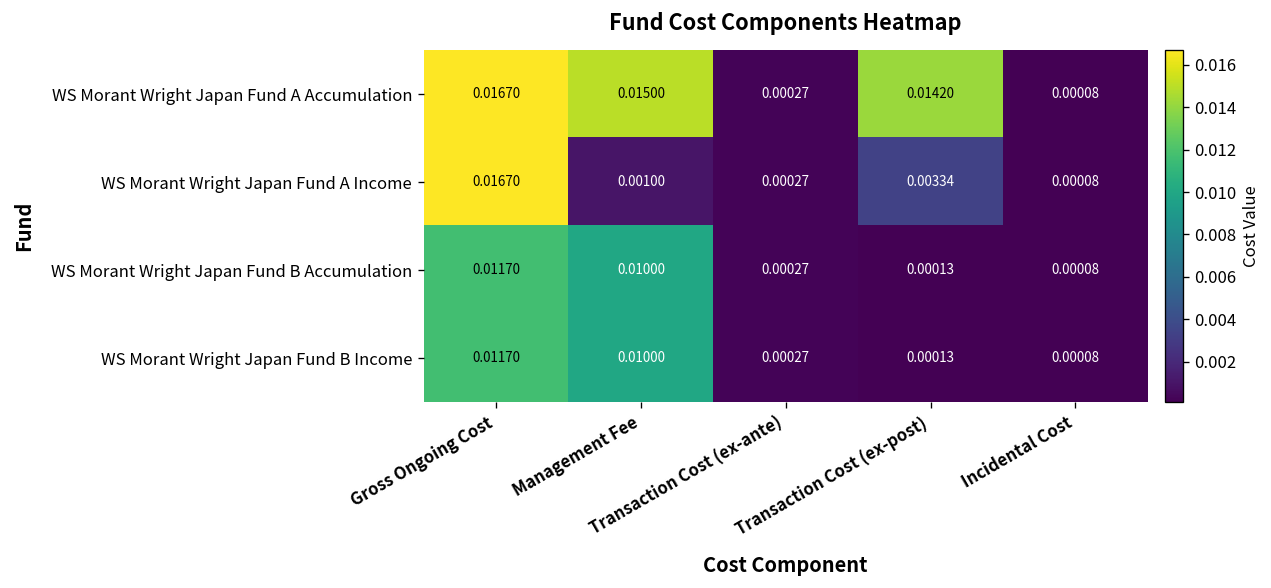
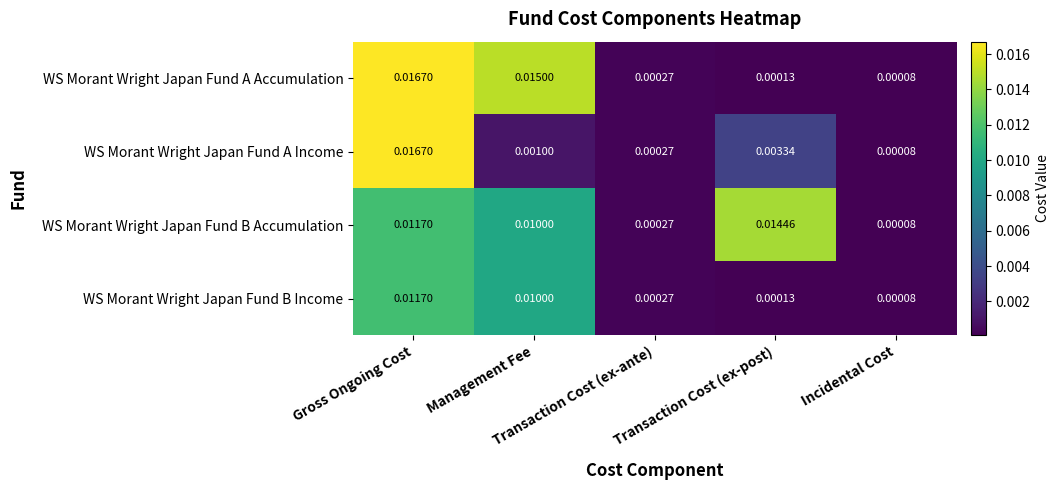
WS Morant Wright Japan Fund A Accumulation, Transaction Cost (ex-post): 0.01420 -> 0.00013
WS Morant Wright Japan Fund B Accumulation, Transaction Cost (ex-post): 0.00013 -> 0.01446
